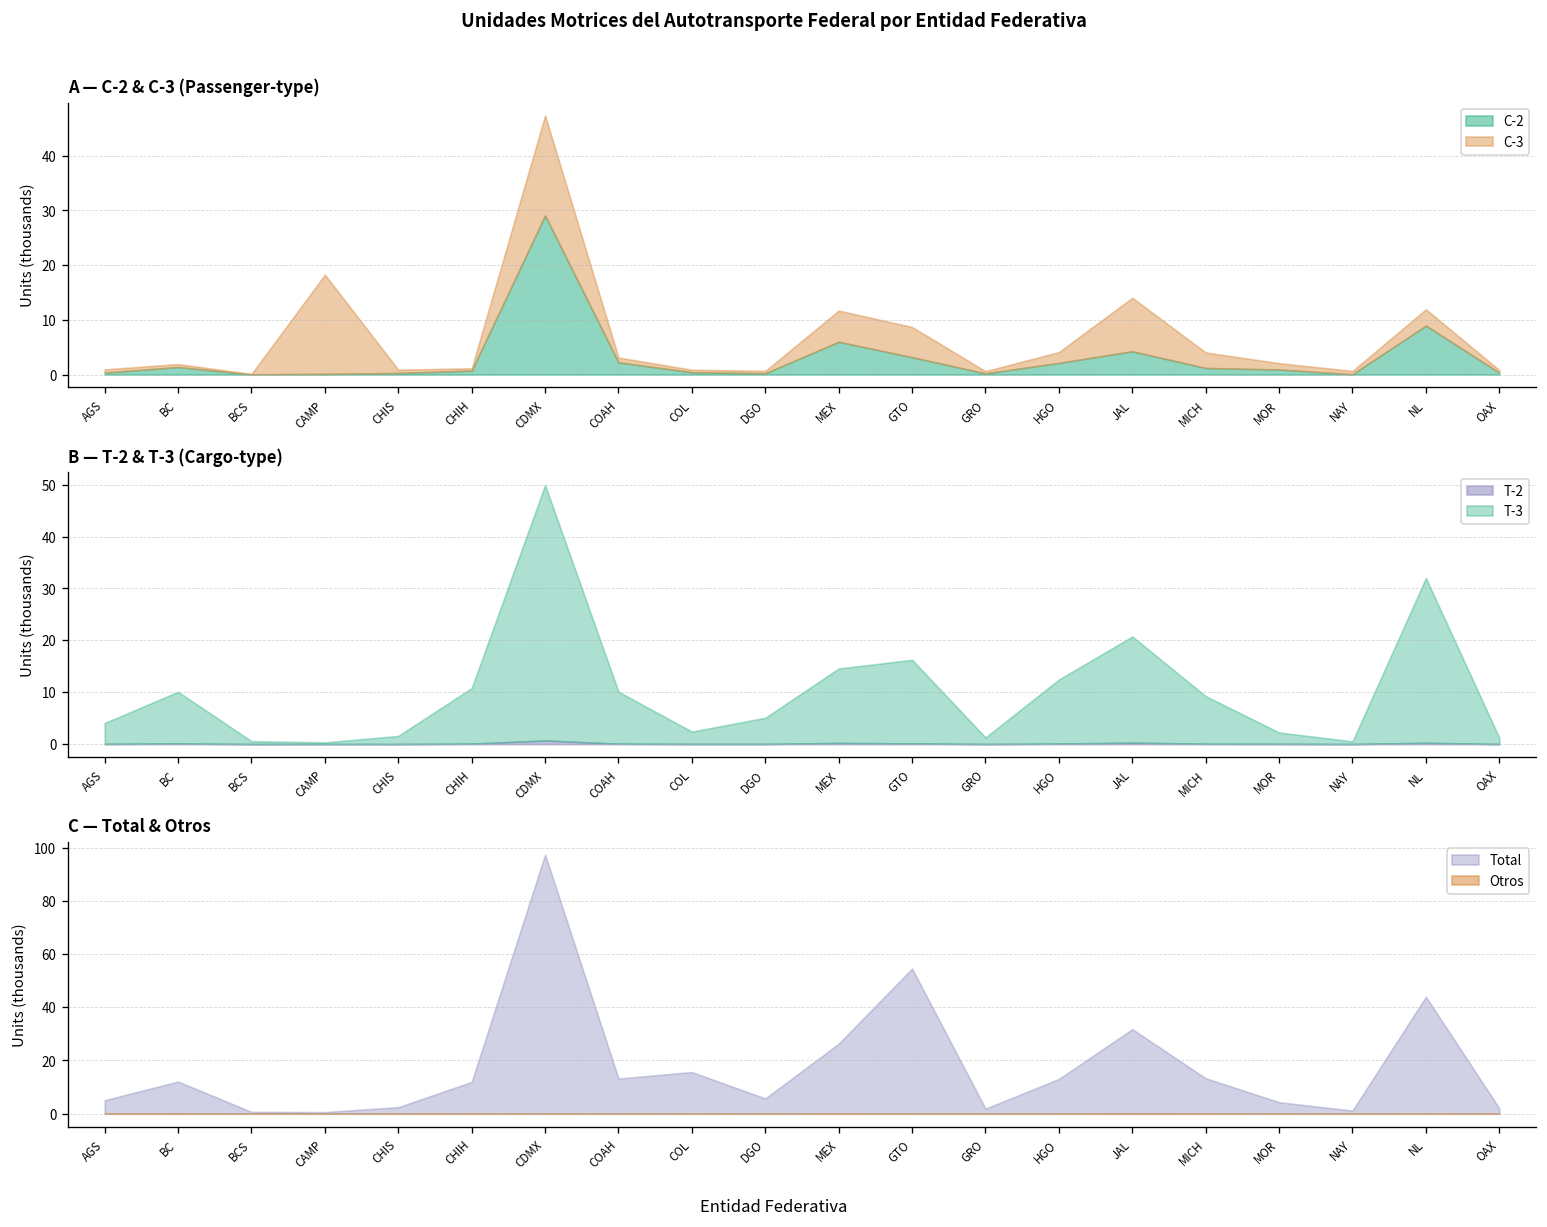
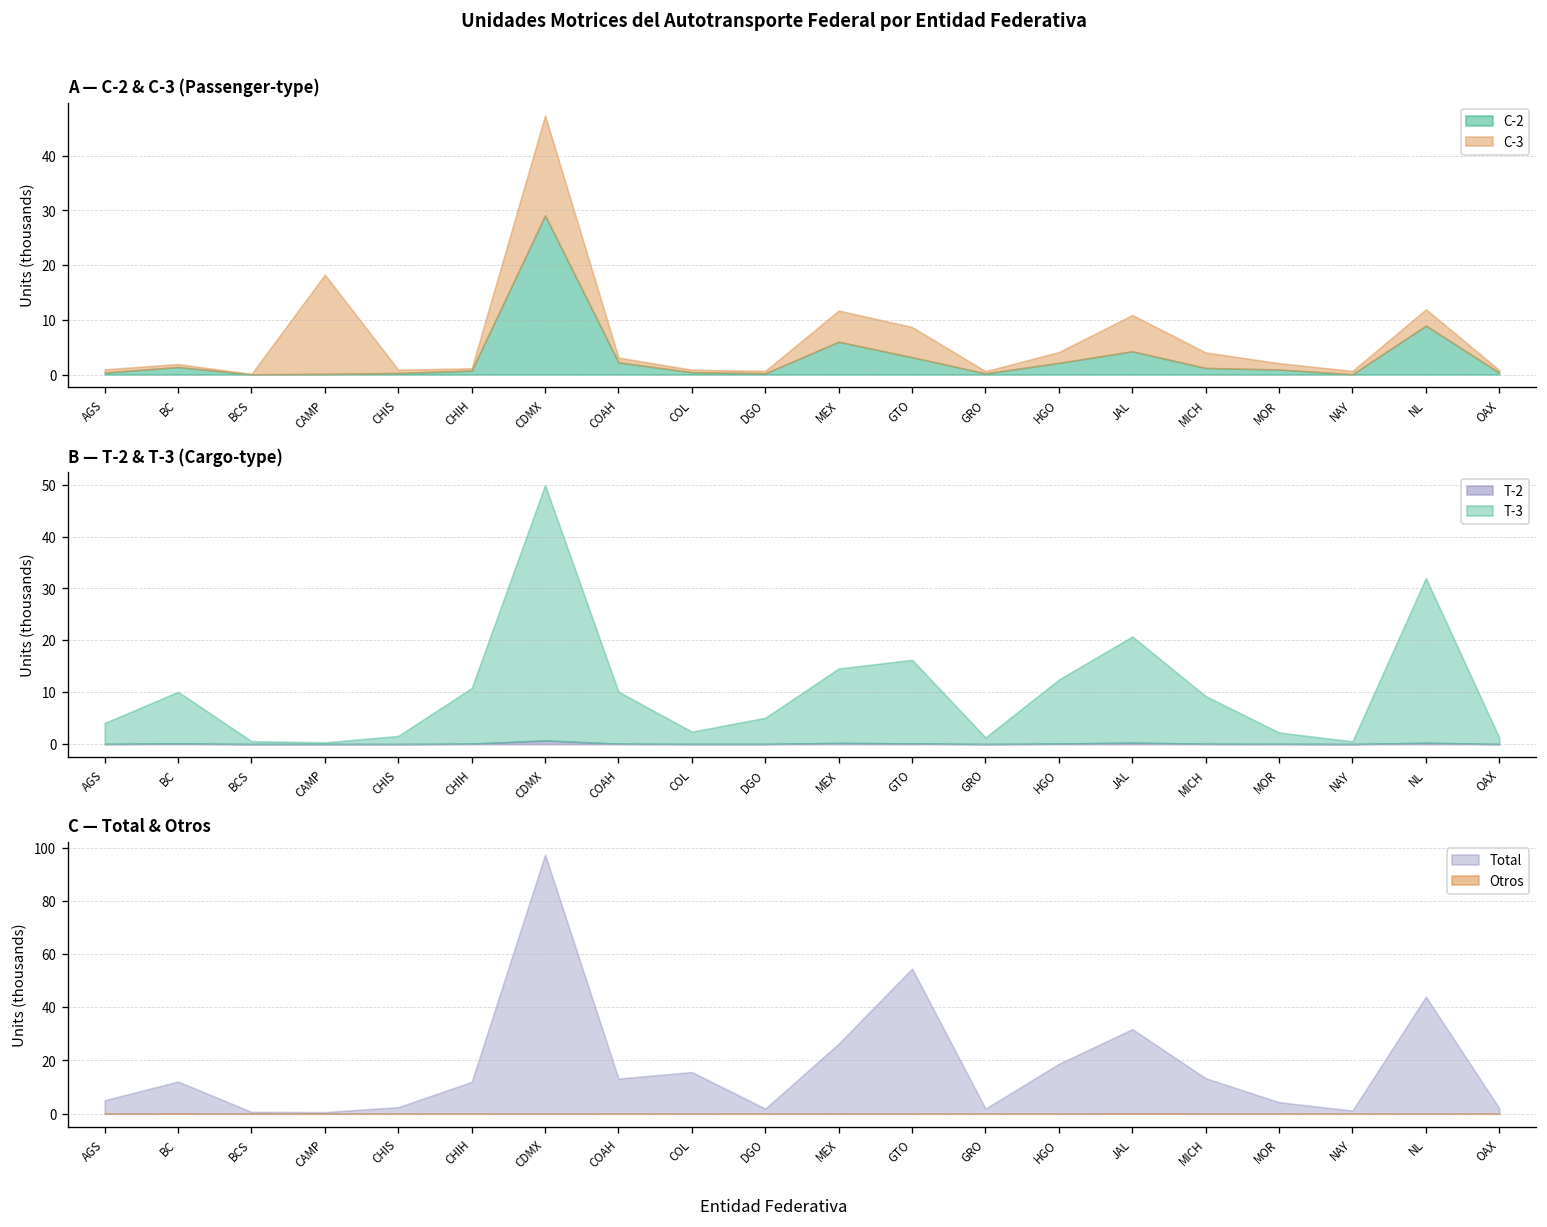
A — C-2 & C-3 (Passenger-type), C-3, JAL: 10 -> 7
C — Total & Otros, Total, DGO: 6 -> 2
C — Total & Otros, Total, HGO: 13 -> 19
